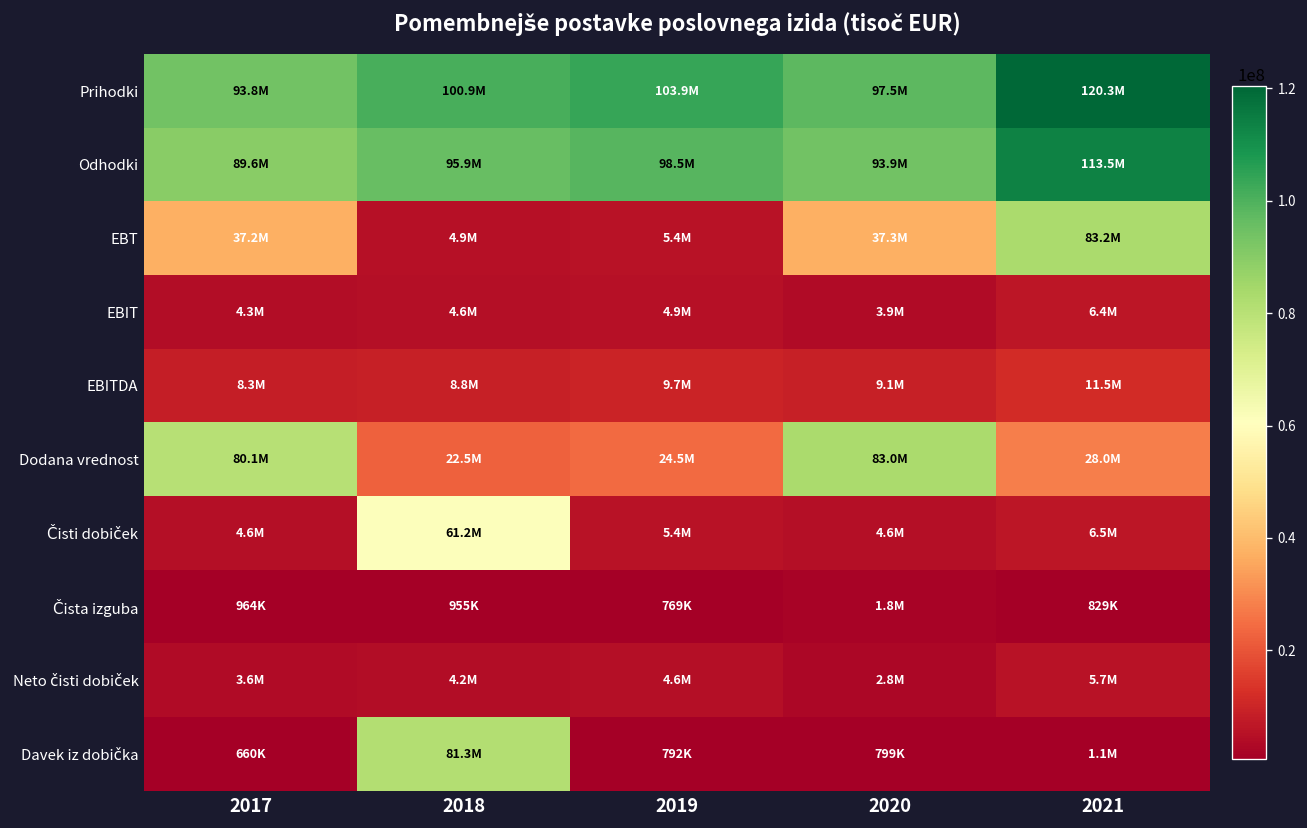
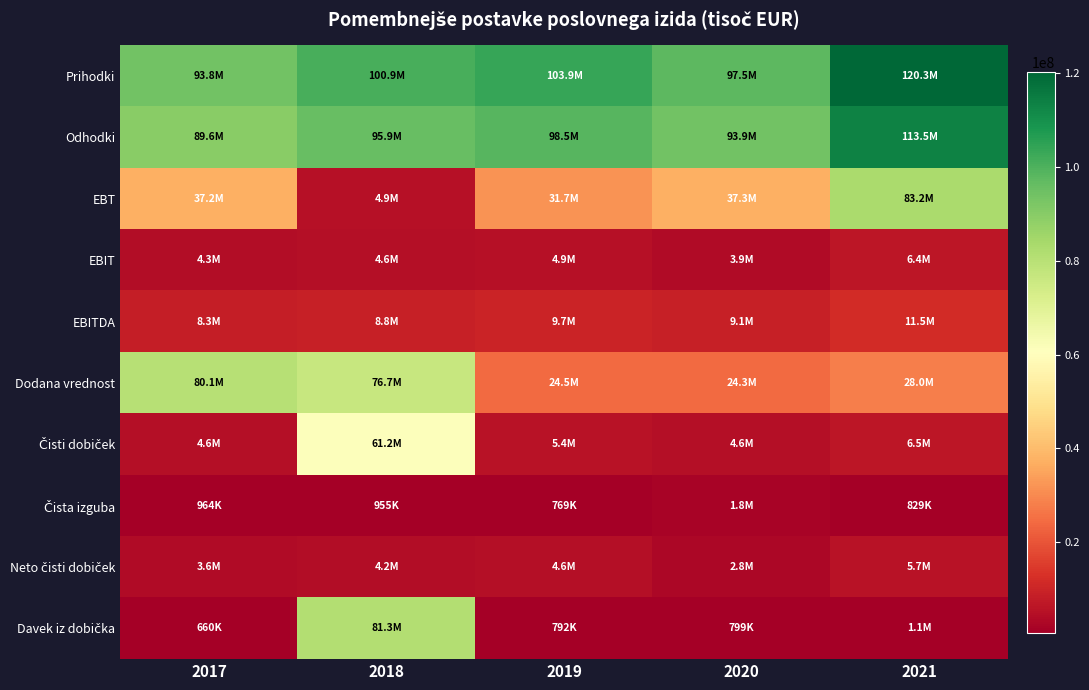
EBT, 2019: 5.4M -> 31.7M
Dodana vrednost, 2018: 22.5M -> 76.7M
Dodana vrednost, 2020: 83.0M -> 24.3M
